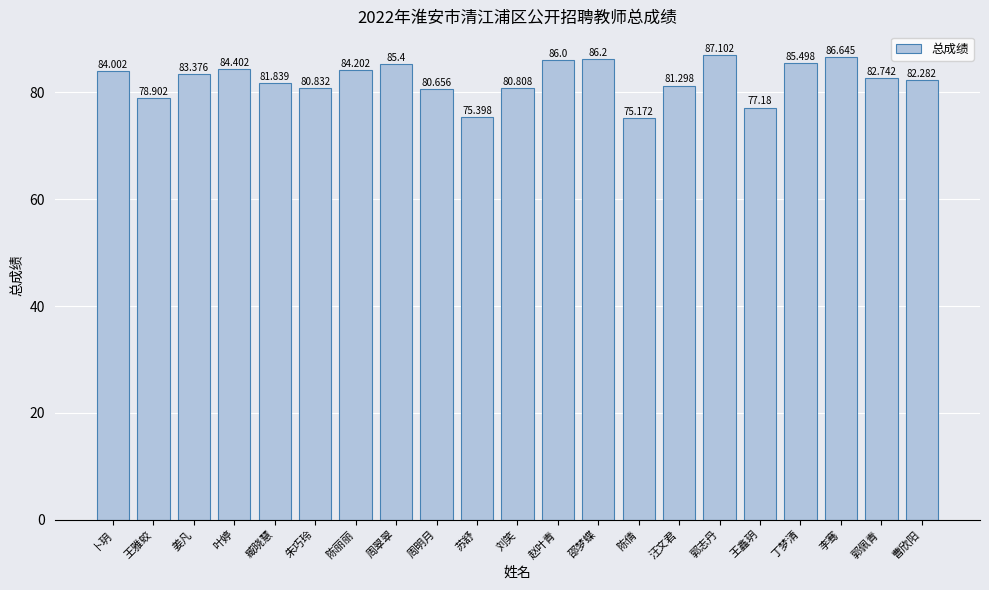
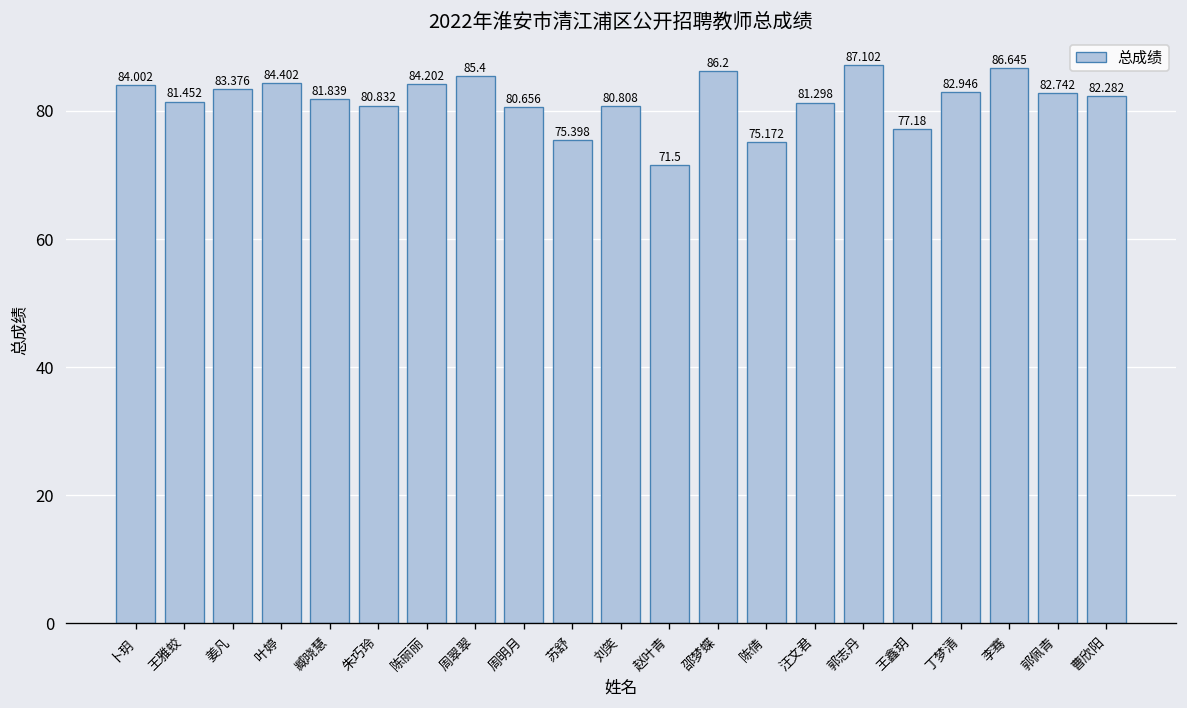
王雅蛟: 78.902 -> 81.452
赵叶青: 86.0 -> 71.5
丁梦清: 85.498 -> 82.946
